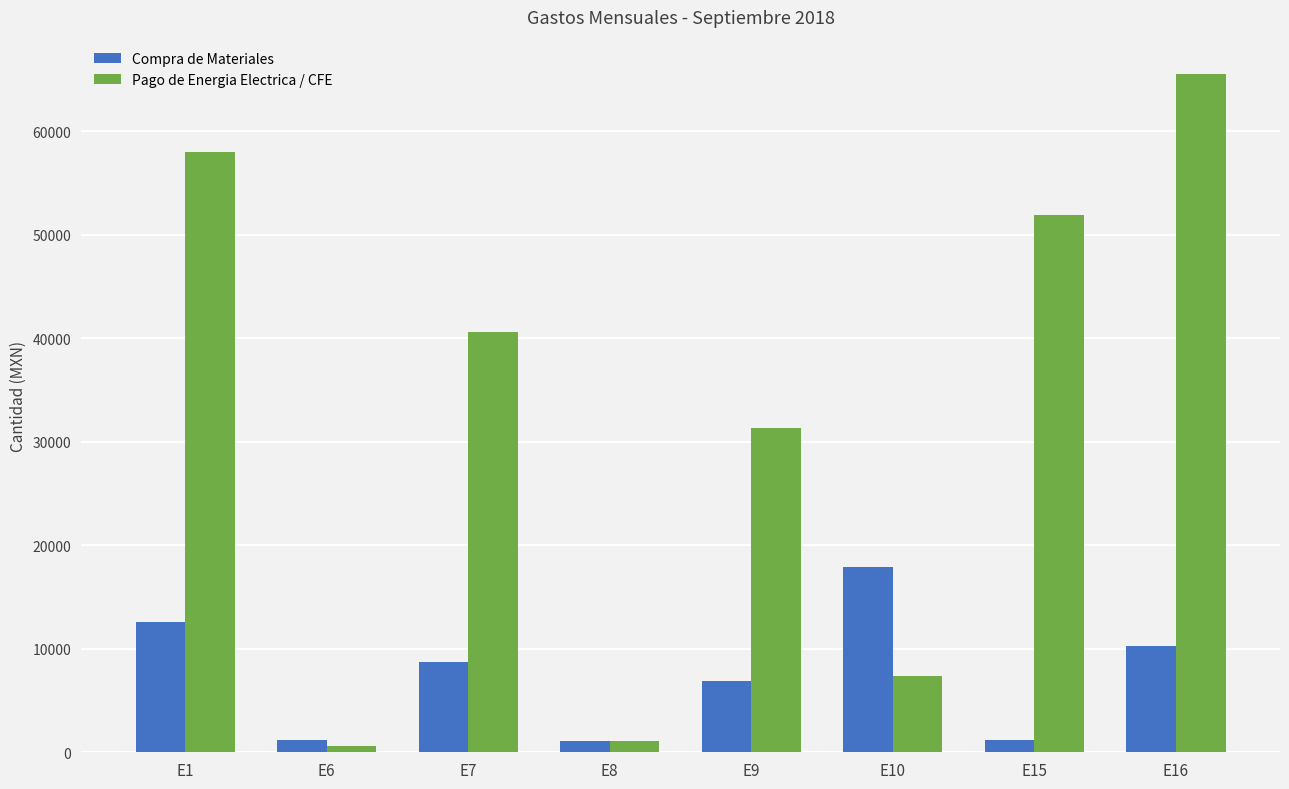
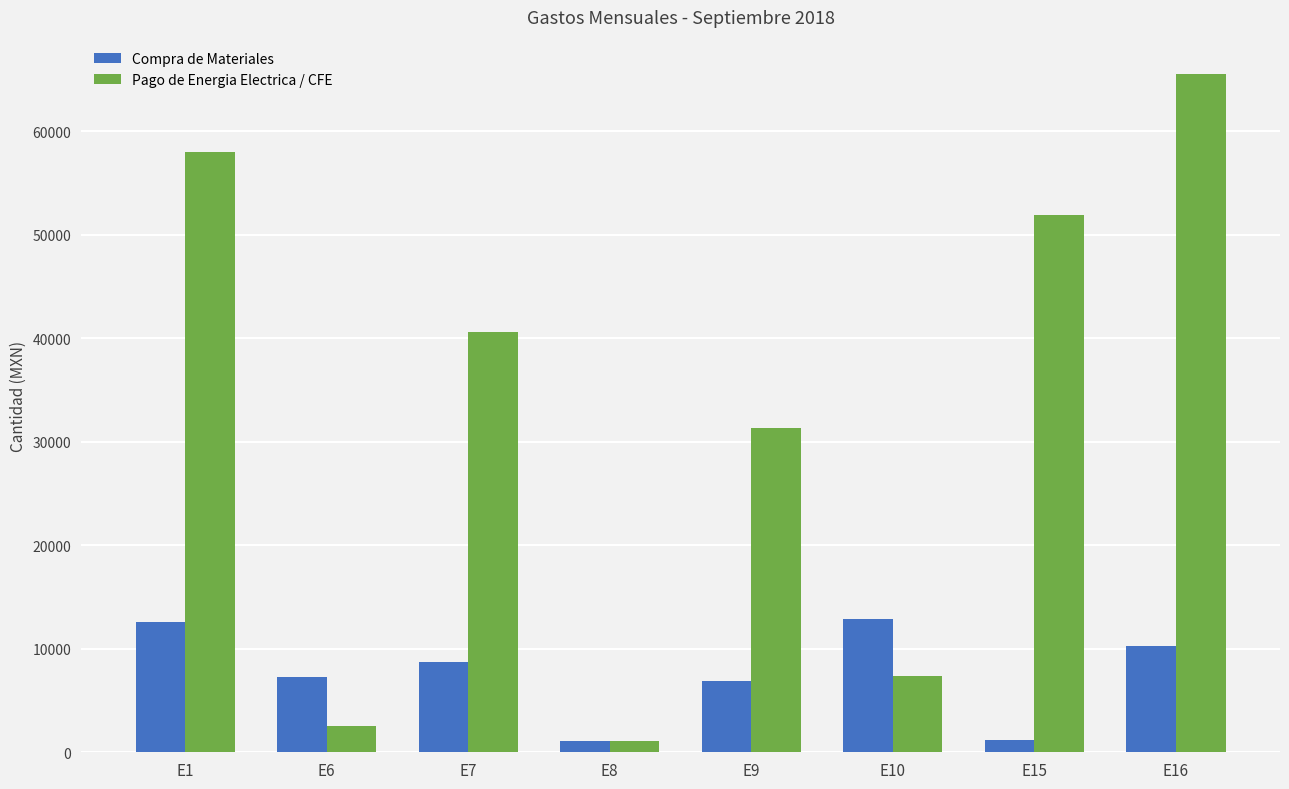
Compra de Materiales, E6: 1200 -> 7300
Pago de Energia Electrica / CFE, E6: 600 -> 2600
Compra de Materiales, E10: 18000 -> 12900
